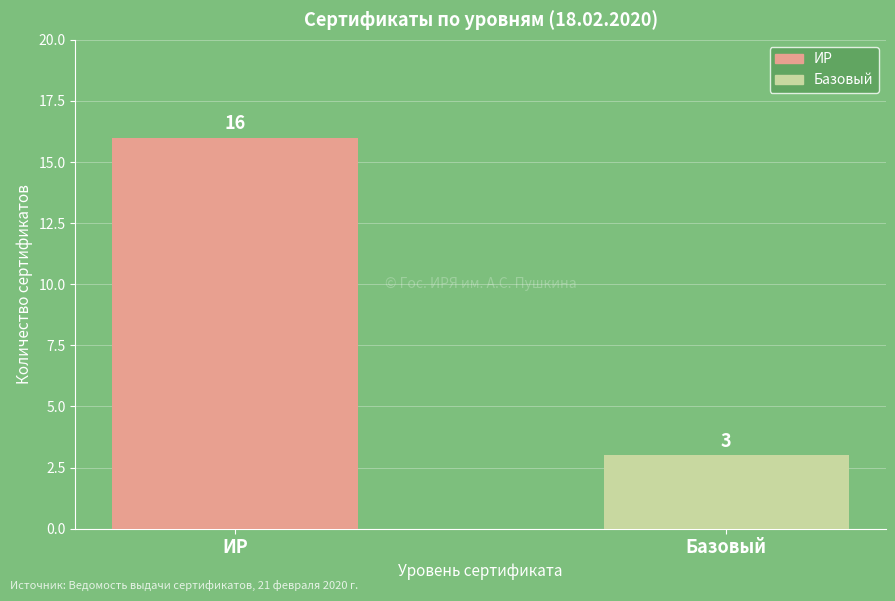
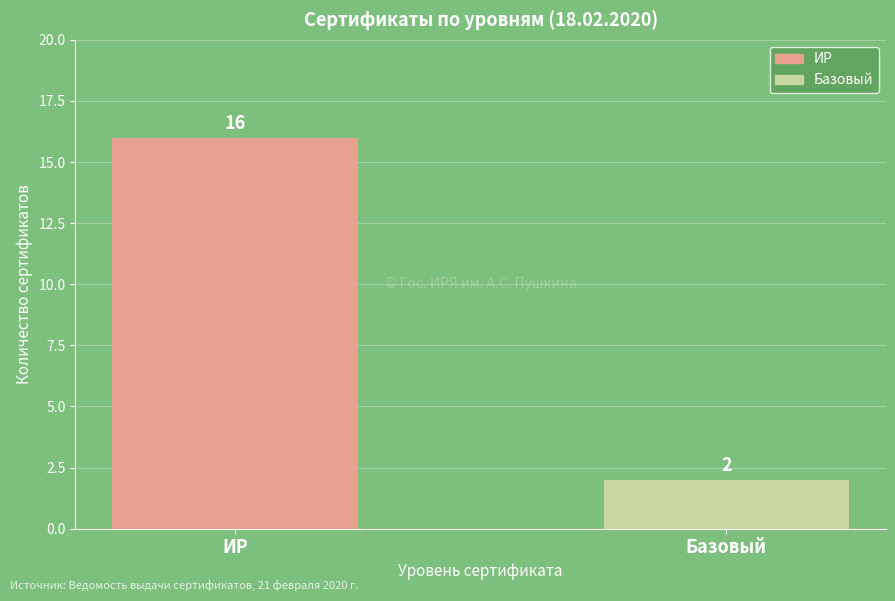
Базовый: 3 -> 2
